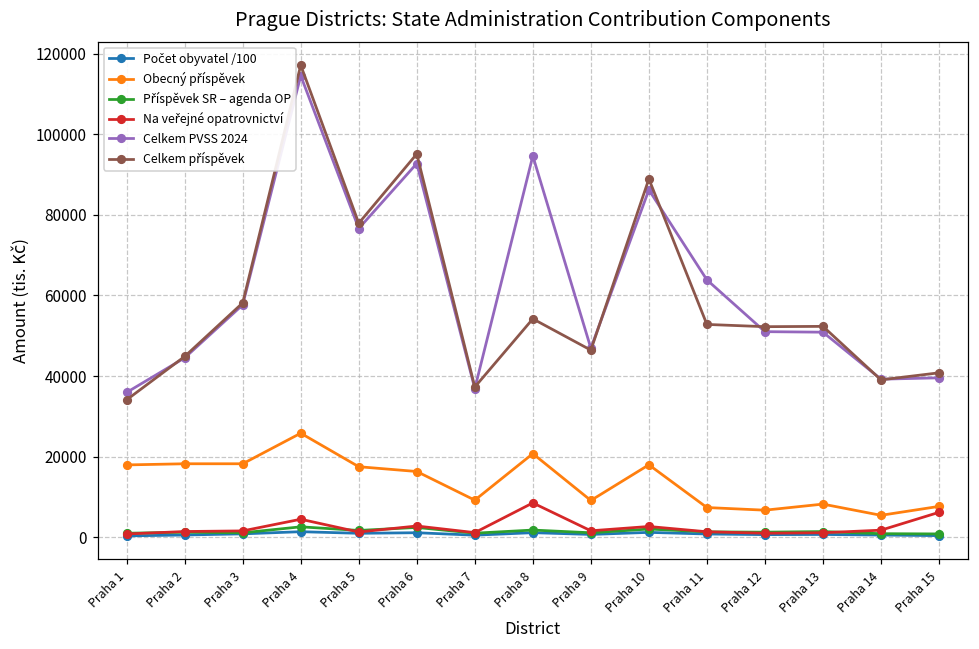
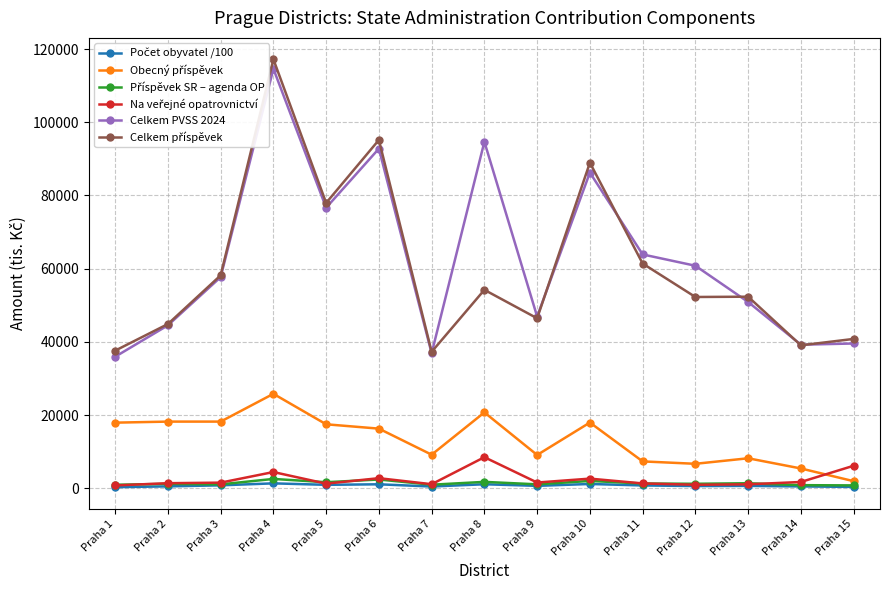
Celkem příspěvek, Praha 1: 34000 -> 38000
Celkem příspěvek, Praha 11: 53000 -> 61000
Celkem PVSS 2024, Praha 12: 51000 -> 61000
Obecný příspěvek, Praha 15: 8000 -> 2000
